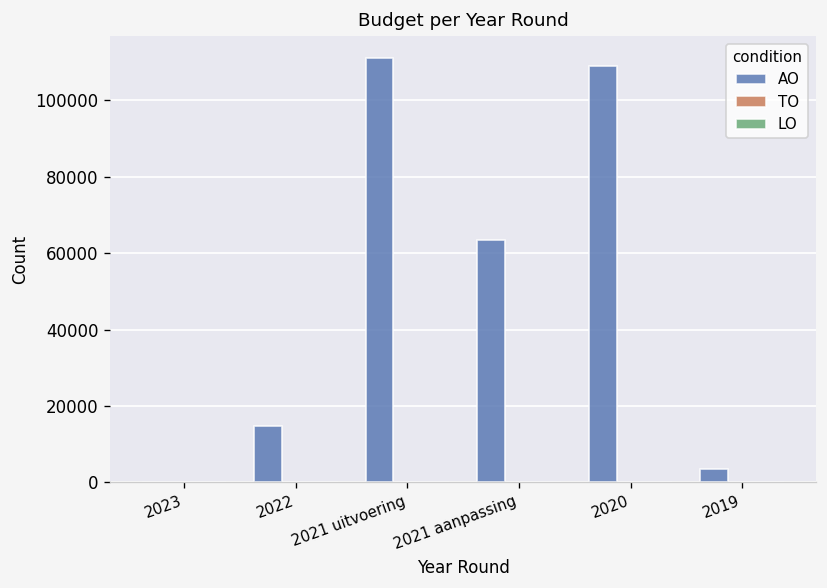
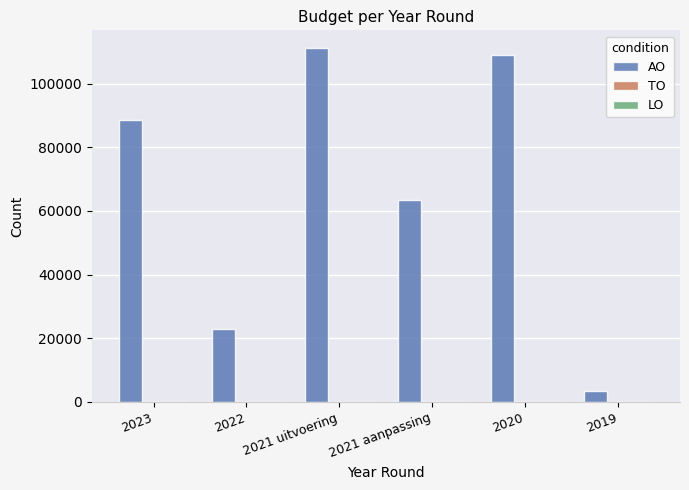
AO, 2023: 0 -> 89000
AO, 2022: 15000 -> 23000
